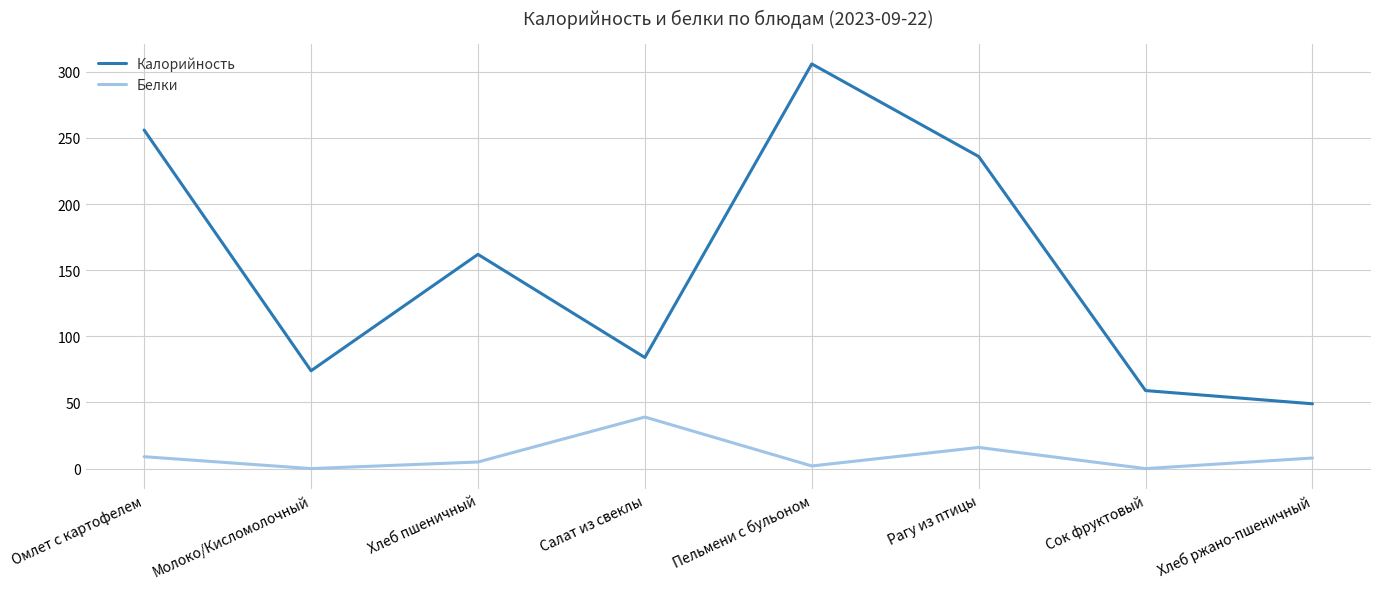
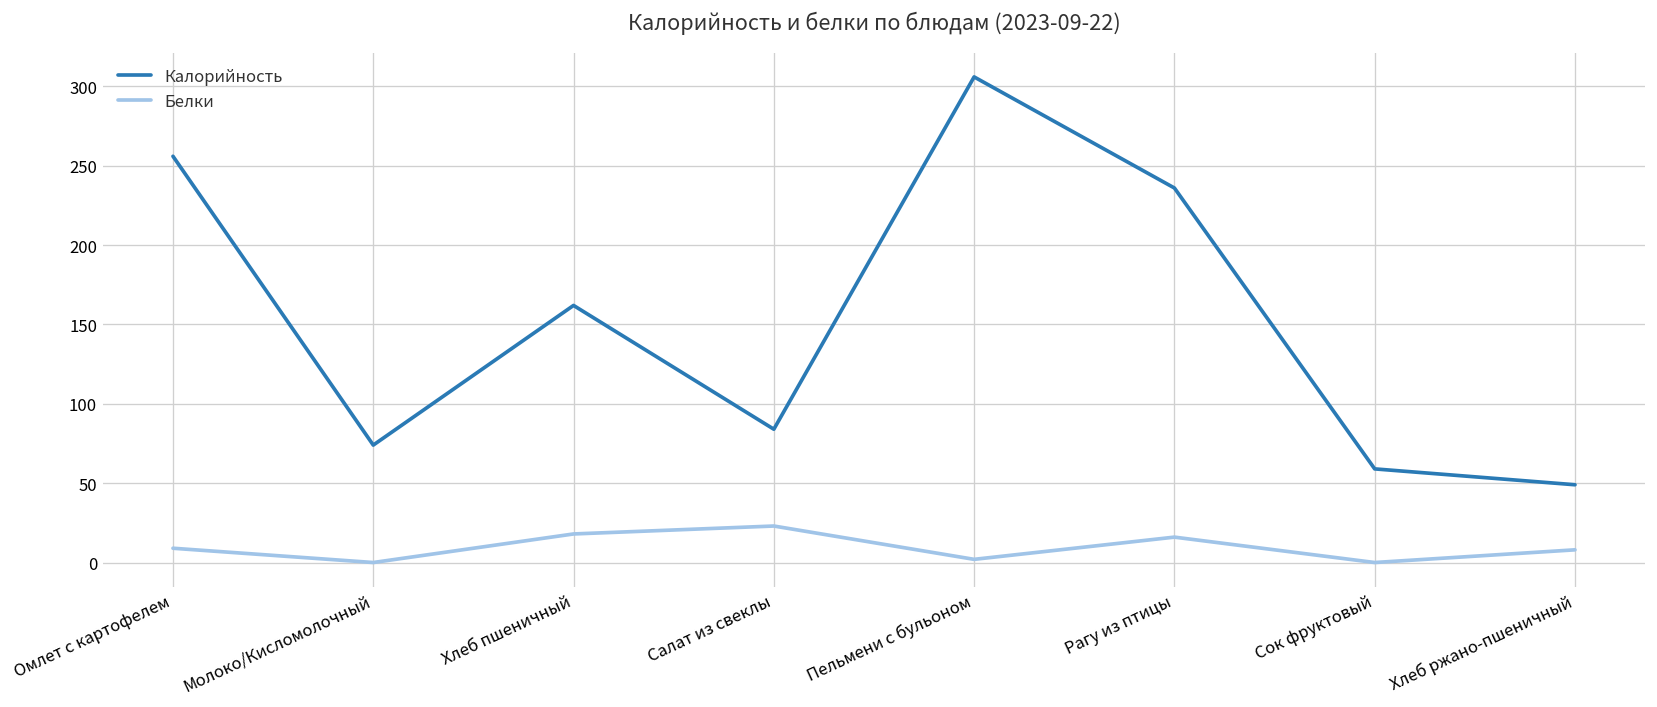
Белки, Хлеб пшеничный: 5 -> 18
Белки, Салат из свеклы: 39 -> 23
